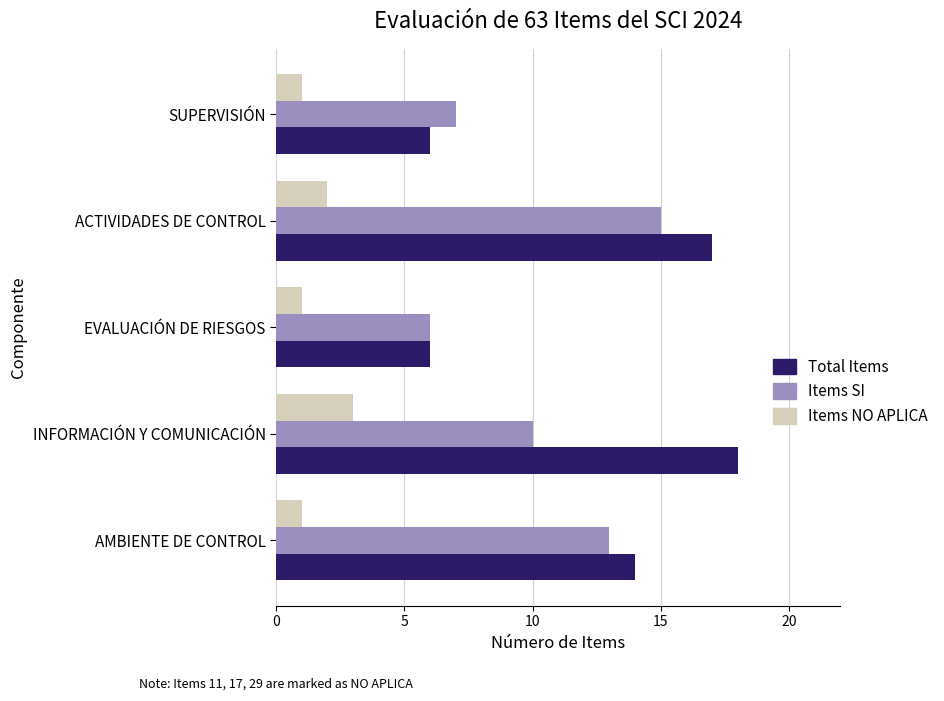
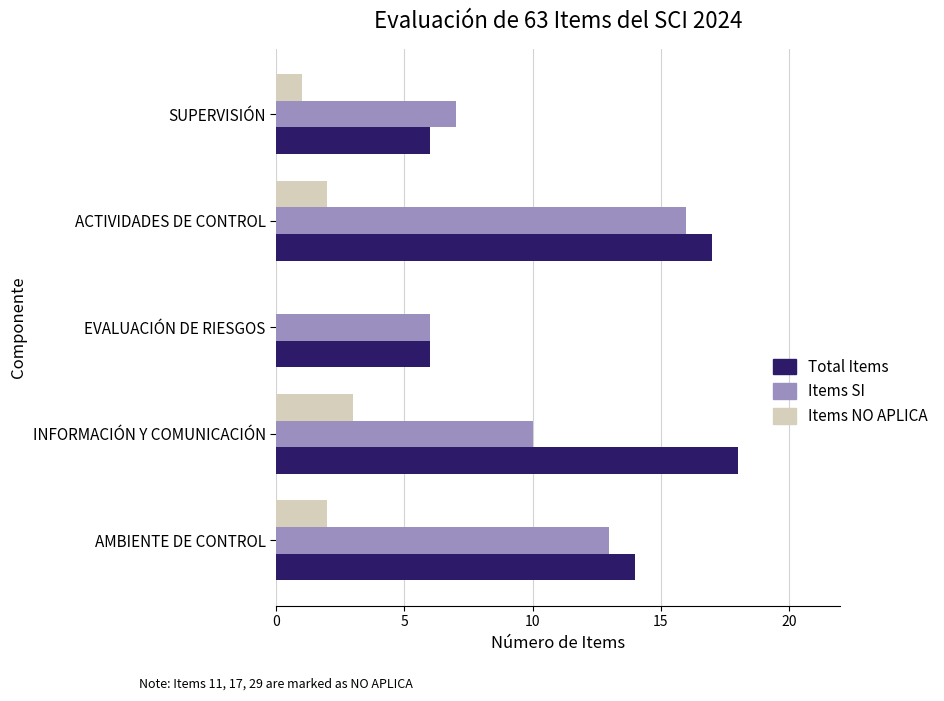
Items SI, ACTIVIDADES DE CONTROL: 15 -> 16
Items NO APLICA, EVALUACIÓN DE RIESGOS: 1 -> 0
Items NO APLICA, AMBIENTE DE CONTROL: 1 -> 2
